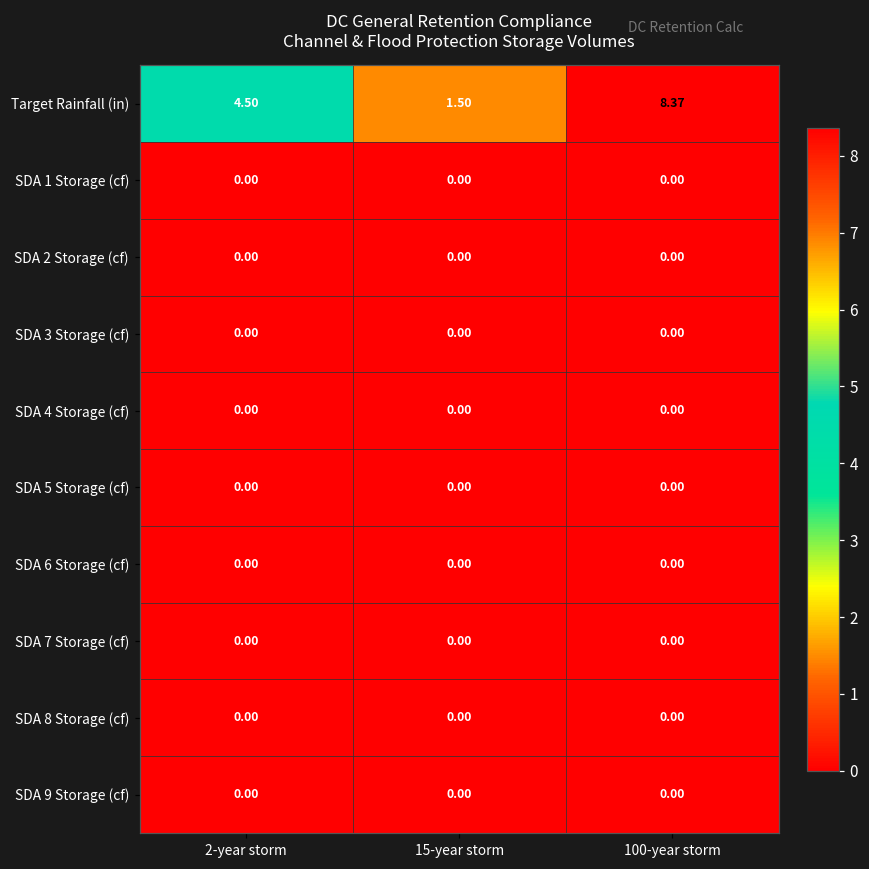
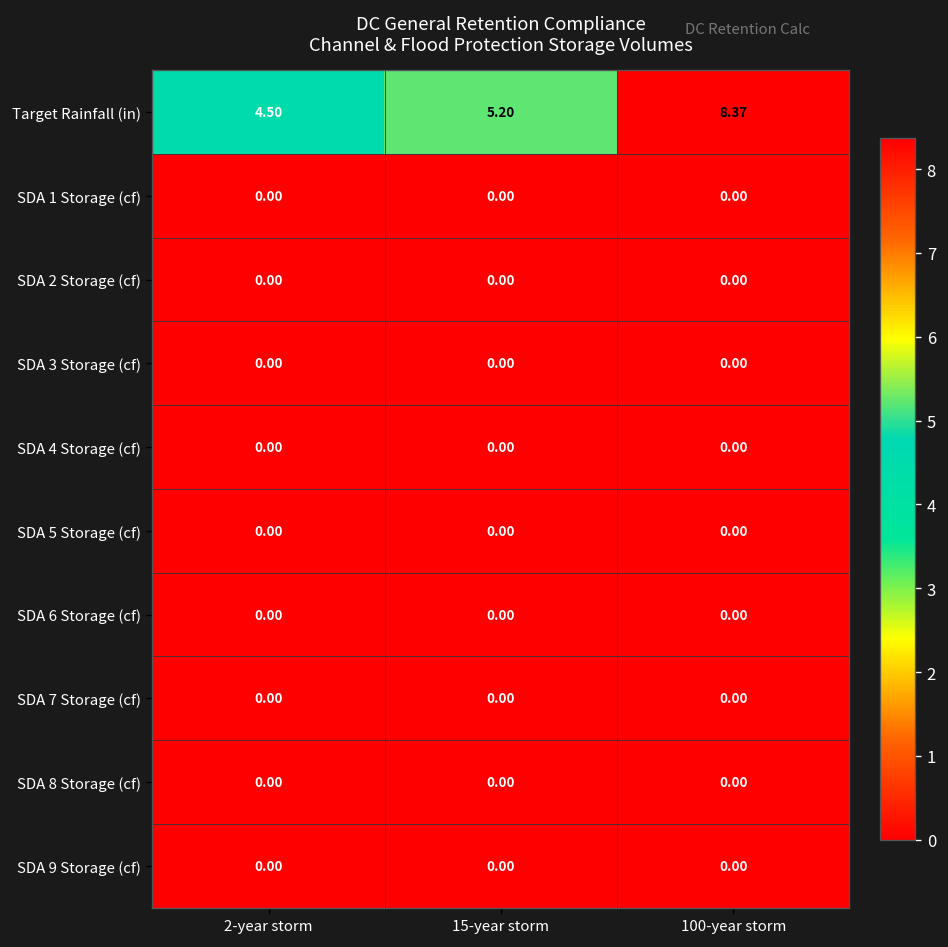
Target Rainfall (in), 15-year storm: 1.50 -> 5.20
